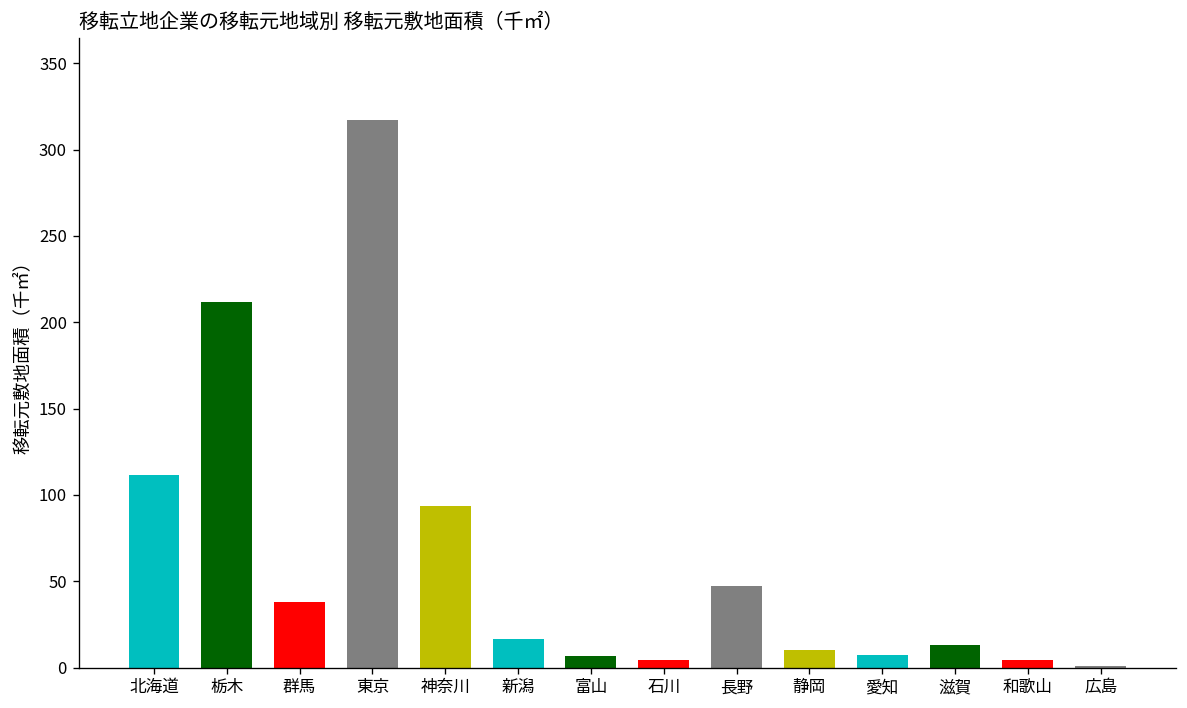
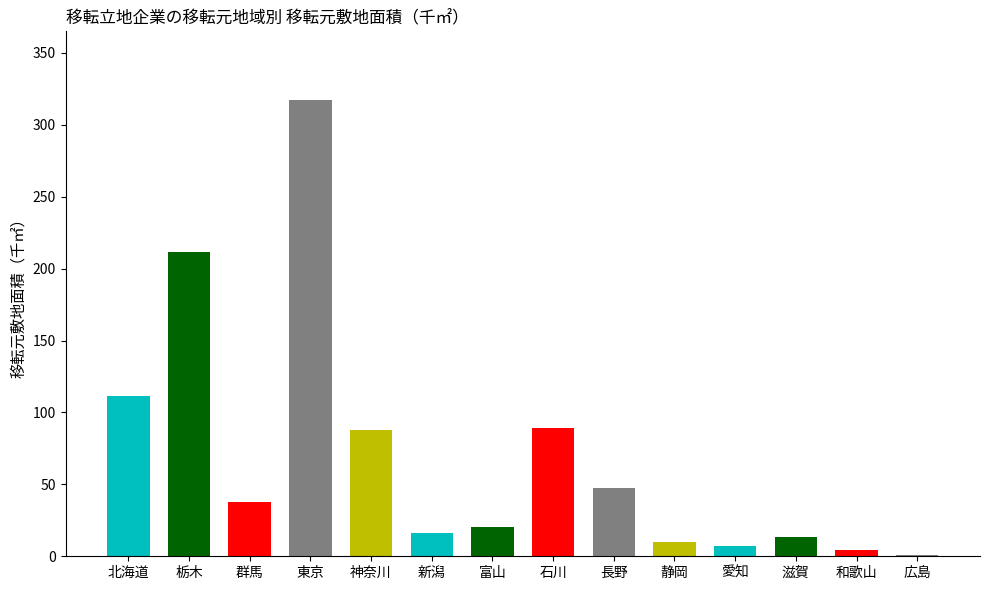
神奈川: 94 -> 88
富山: 7 -> 21
石川: 4 -> 89
